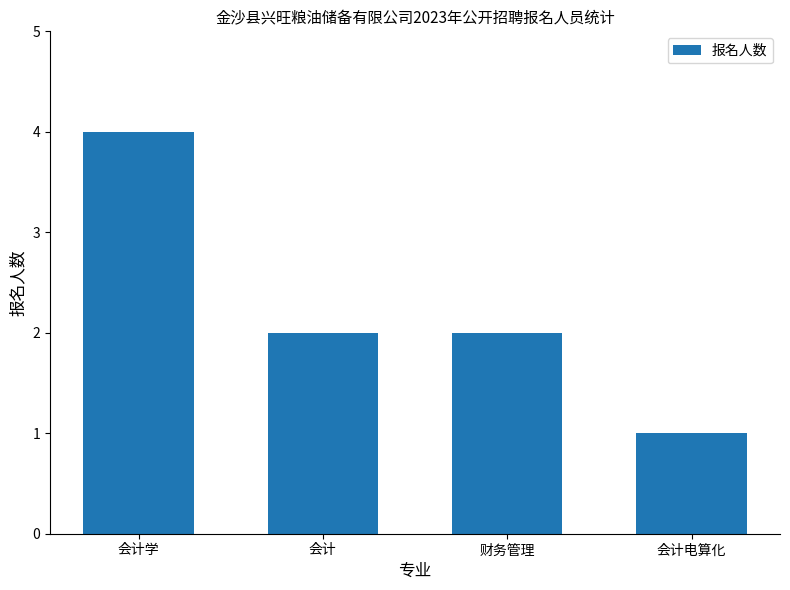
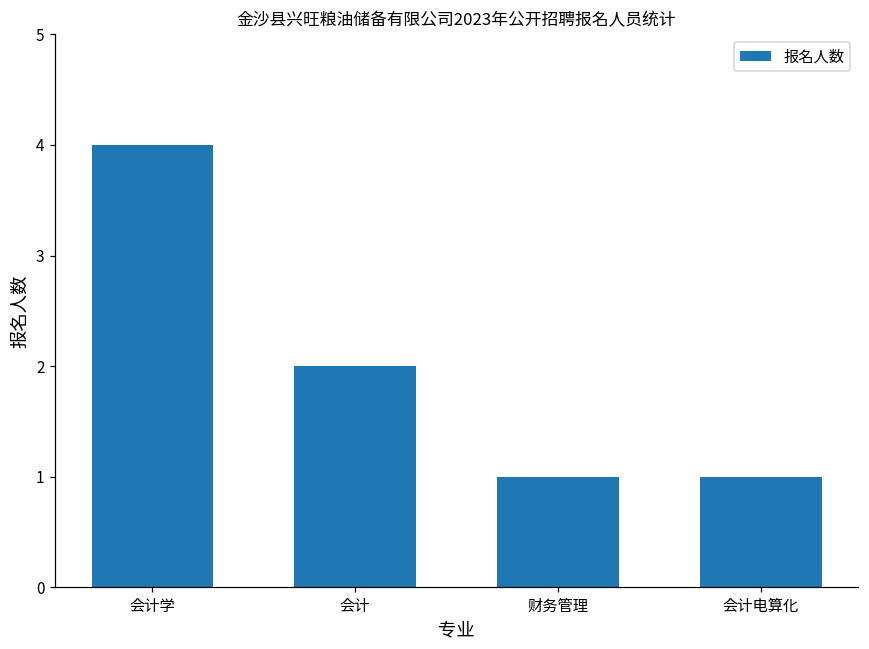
财务管理: 2 -> 1
